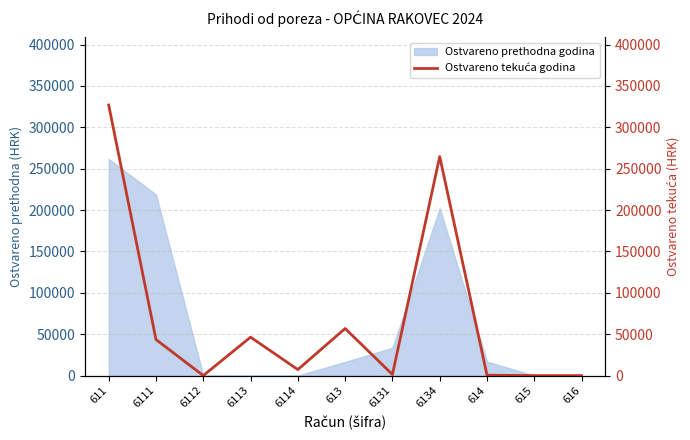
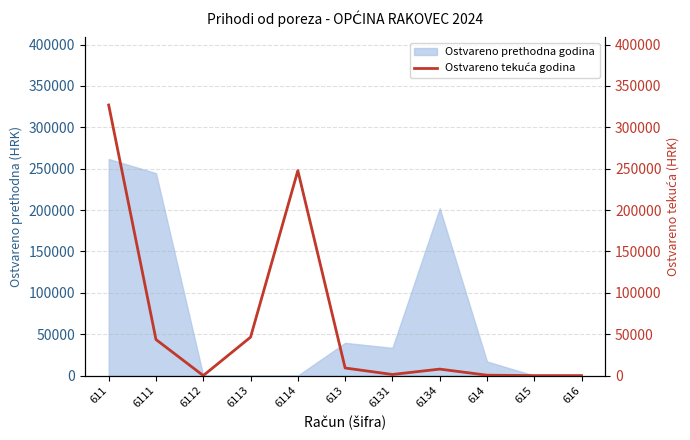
Ostvareno prethodna godina, 6111: 220000 -> 240000
Ostvareno prethodna godina, 613: 20000 -> 40000
Ostvareno tekuća godina, 6114: 10000 -> 250000
Ostvareno tekuća godina, 613: 60000 -> 10000
Ostvareno tekuća godina, 6134: 260000 -> 10000
